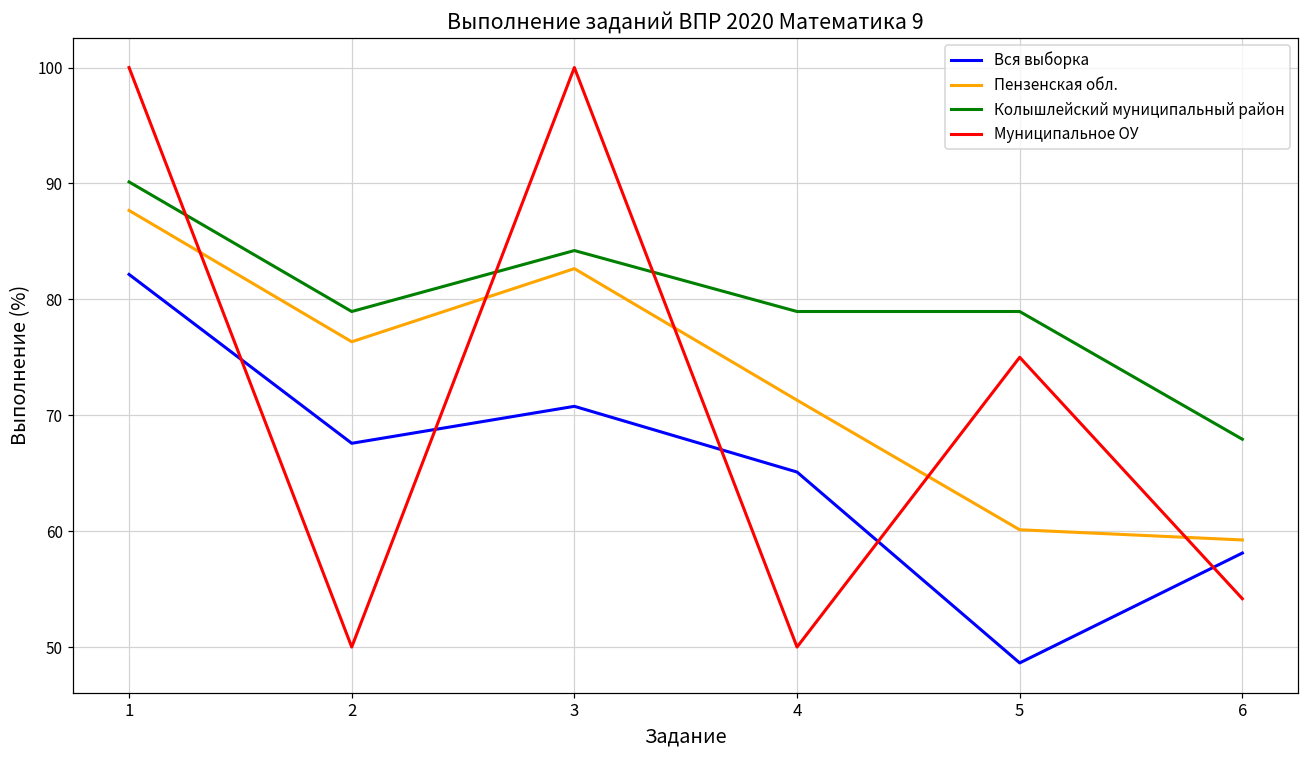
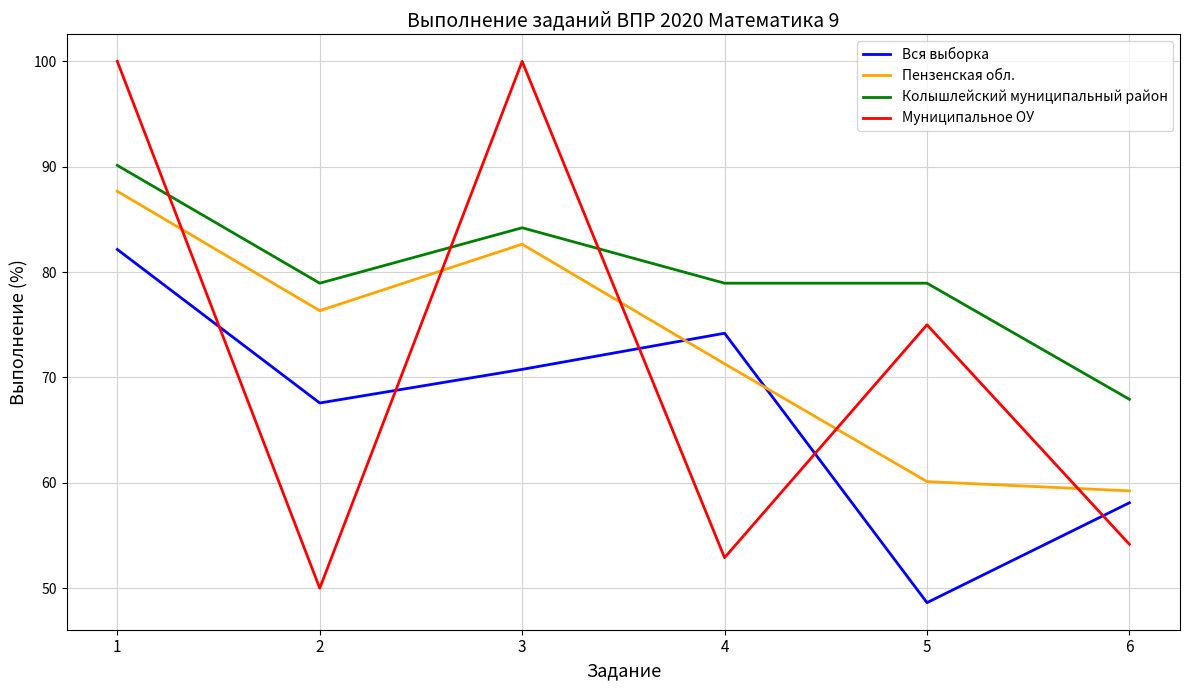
Вся выборка, 4: 65.1 -> 74.2
Муниципальное ОУ, 4: 50.0 -> 52.9
